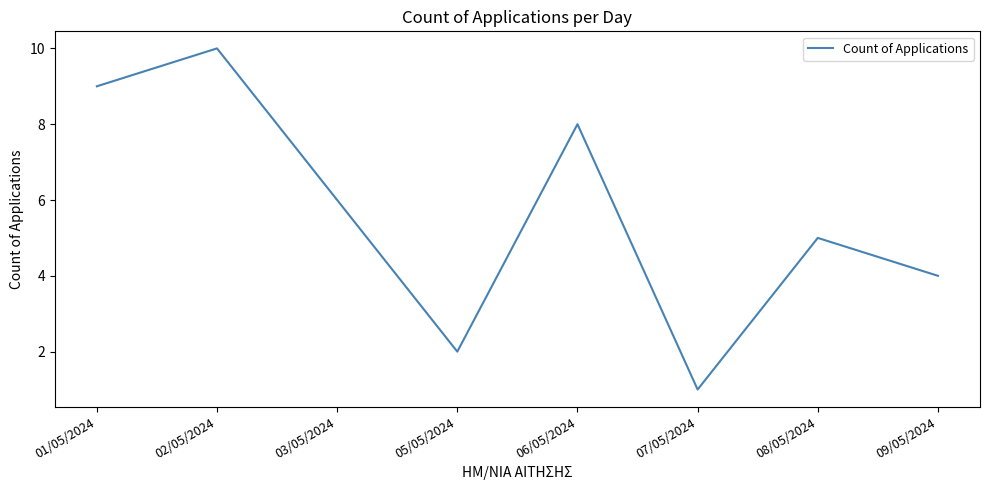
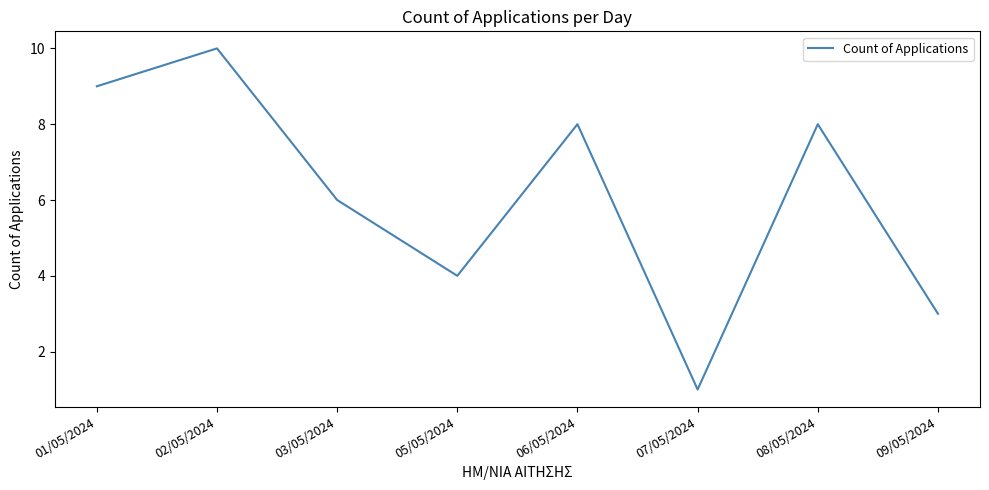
05/05/2024: 2 -> 4
08/05/2024: 5 -> 8
09/05/2024: 4 -> 3
